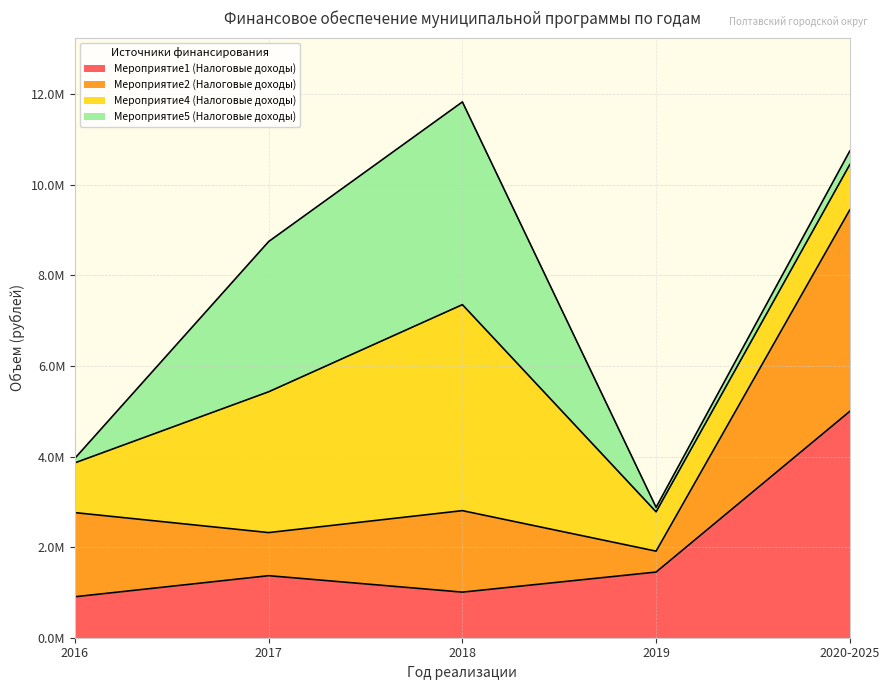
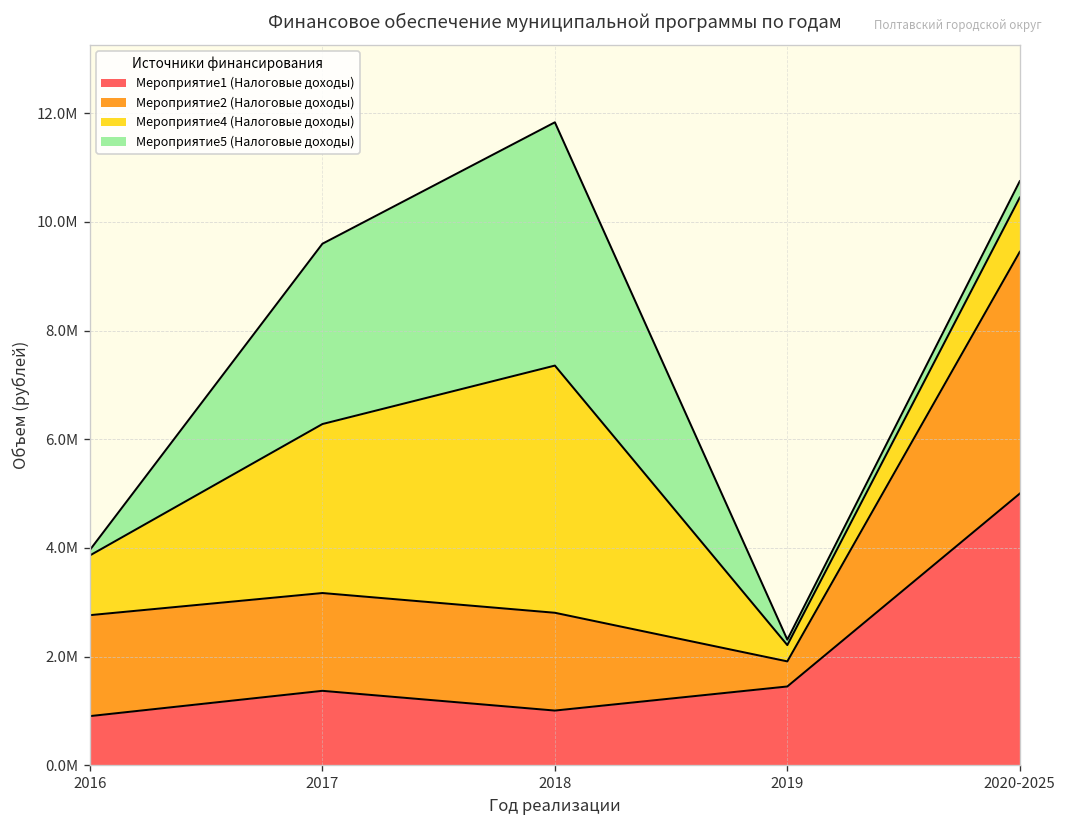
Мероприятие2 (Налоговые доходы), 2017: 1000000 -> 1800000
Мероприятие4 (Налоговые доходы), 2019: 900000 -> 300000
